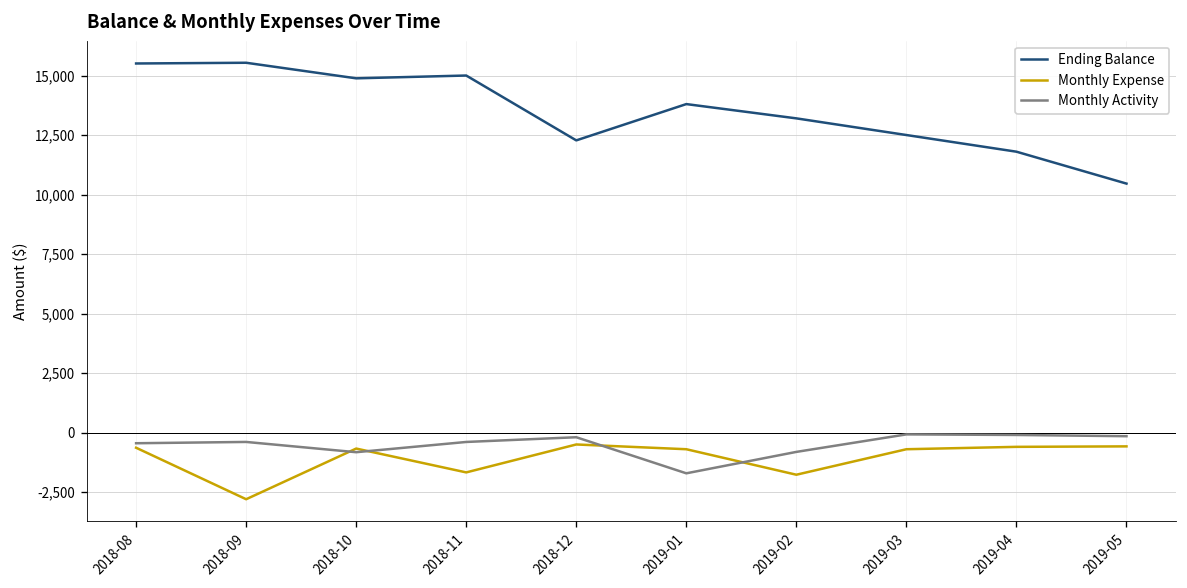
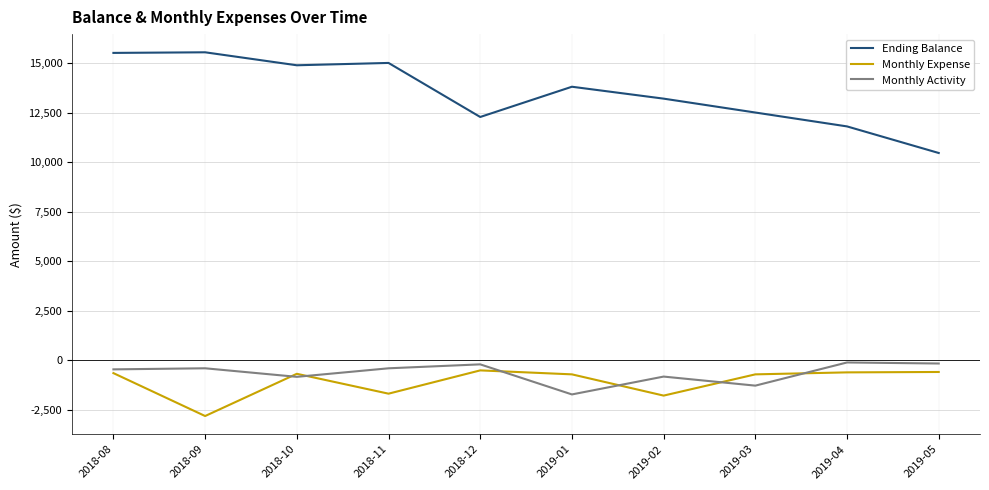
Monthly Activity, 2019-03: -100 -> -1,300
